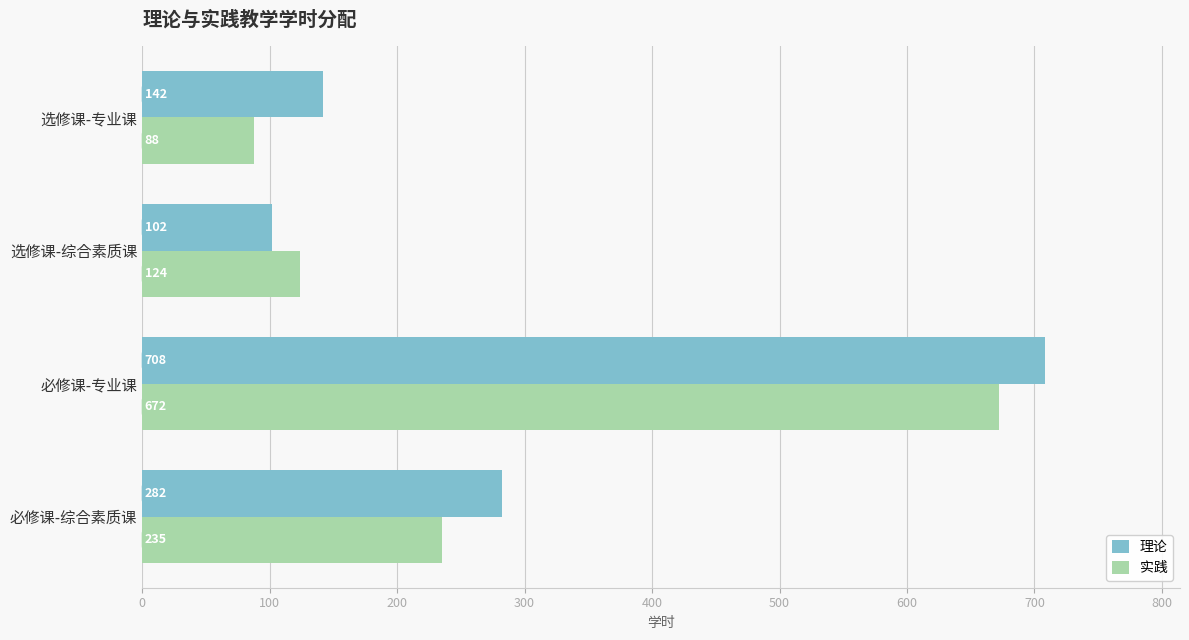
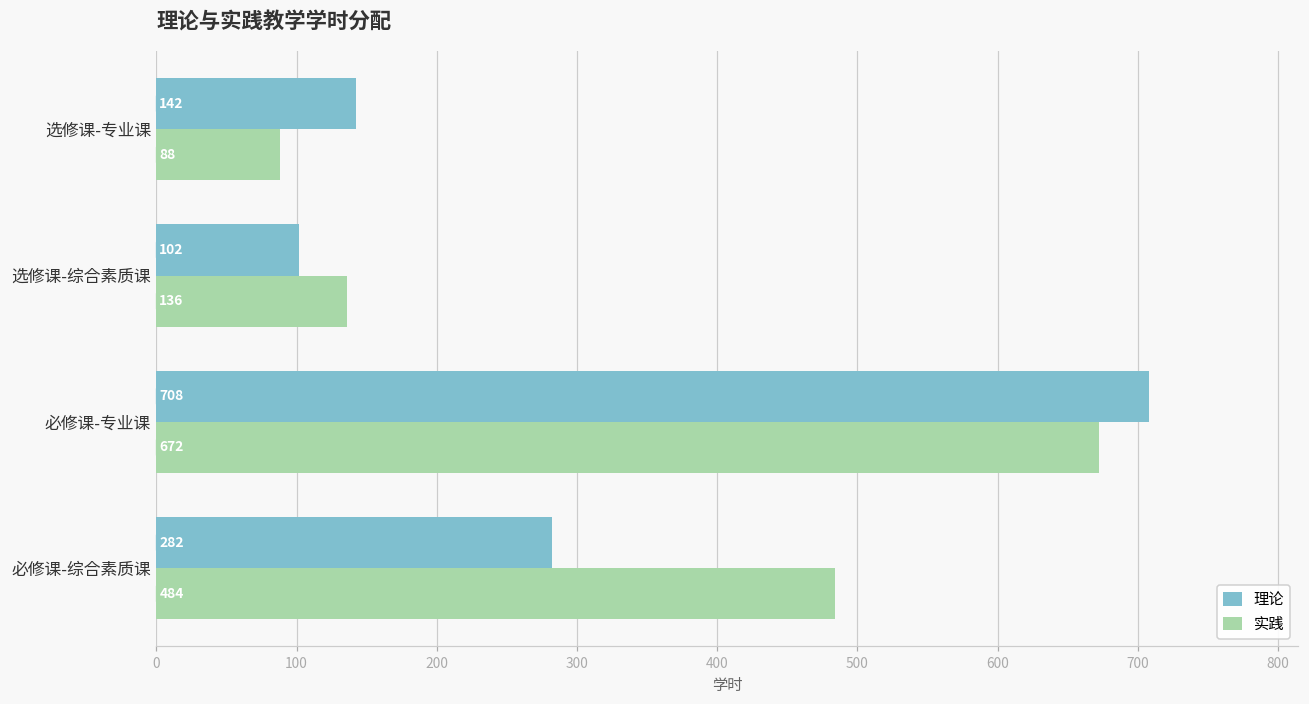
实践, 选修课-综合素质课: 124 -> 136
实践, 必修课-综合素质课: 235 -> 484
